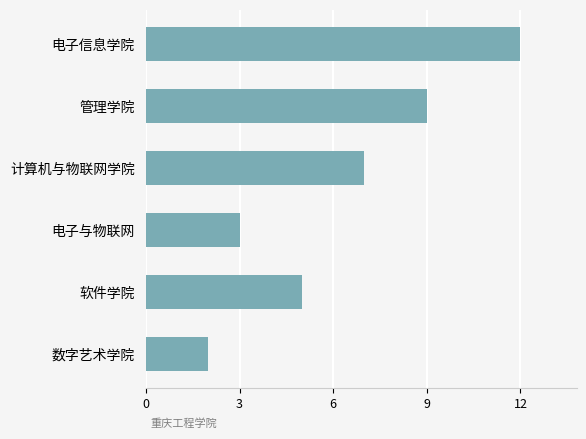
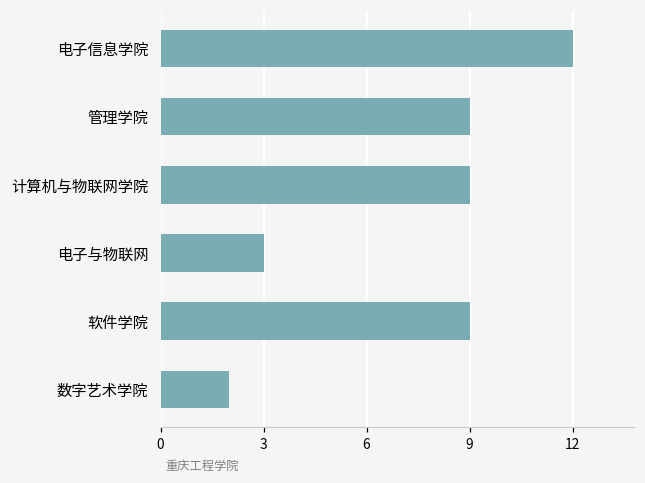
计算机与物联网学院: 7 -> 9
软件学院: 5 -> 9
